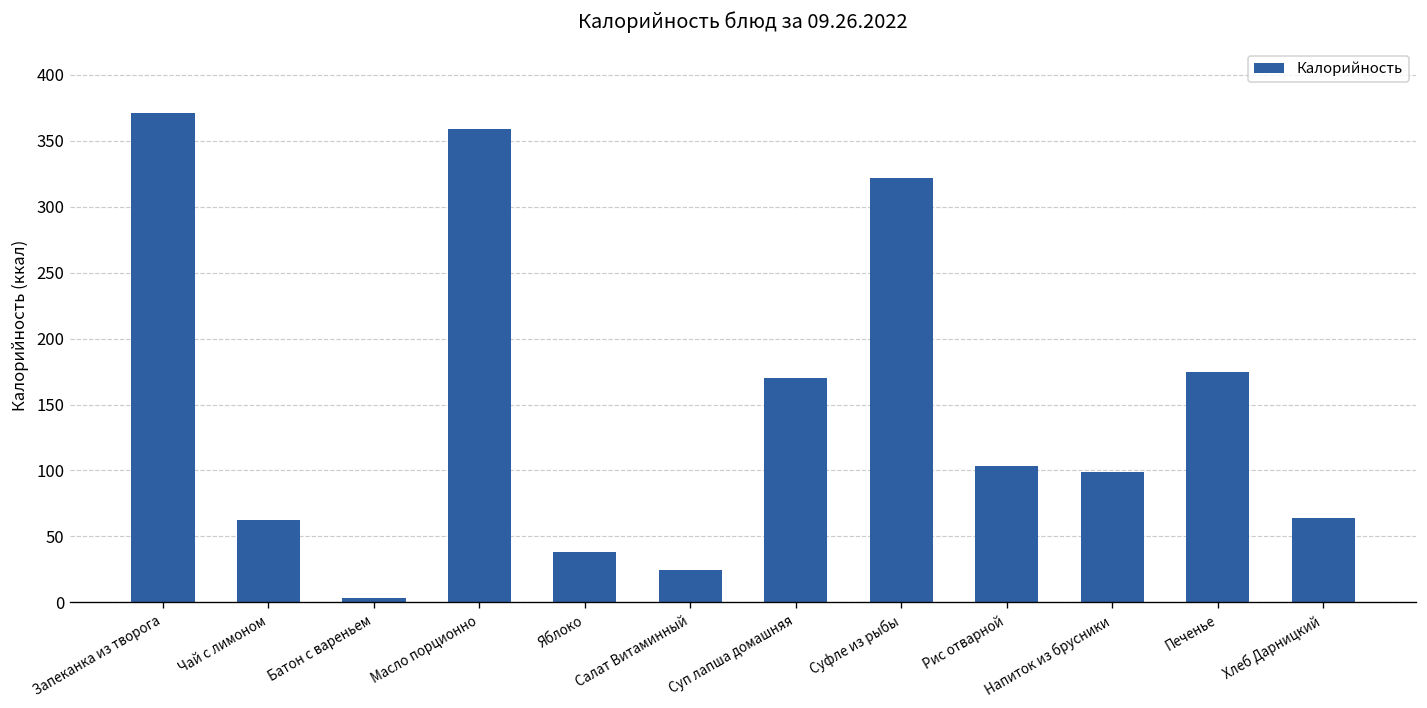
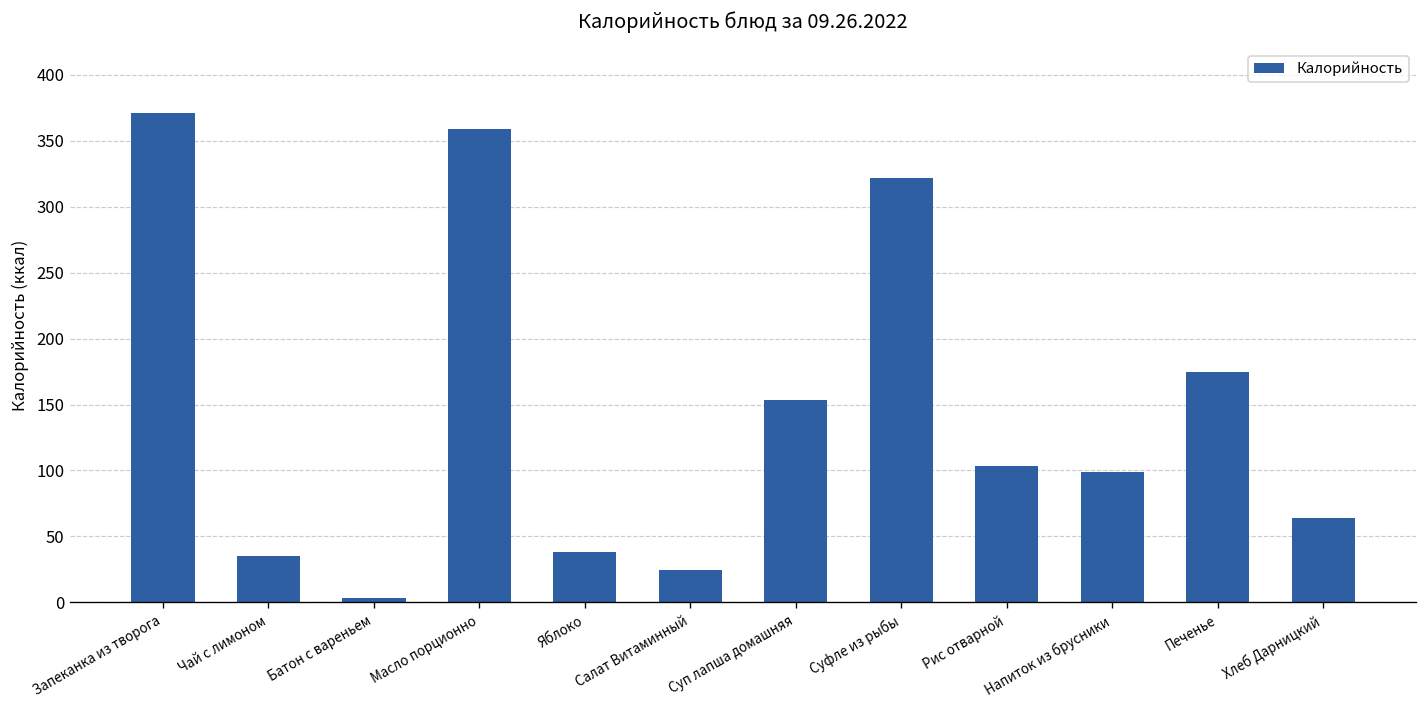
Чай с лимоном: 62 -> 35
Суп лапша домашняя: 170 -> 153
